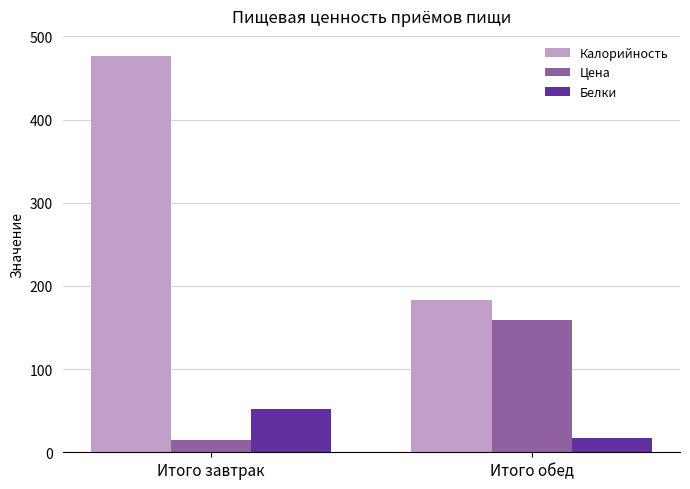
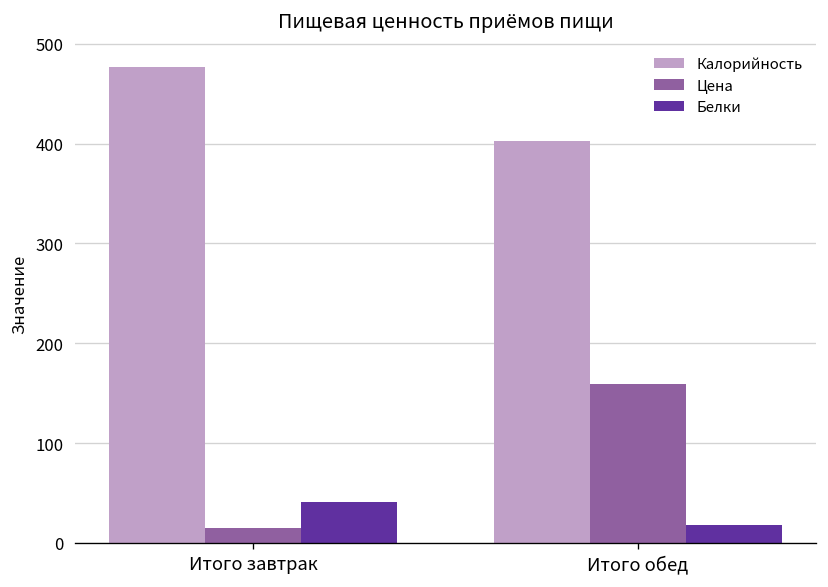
Белки, Итого завтрак: 50 -> 40
Калорийность, Итого обед: 180 -> 400
